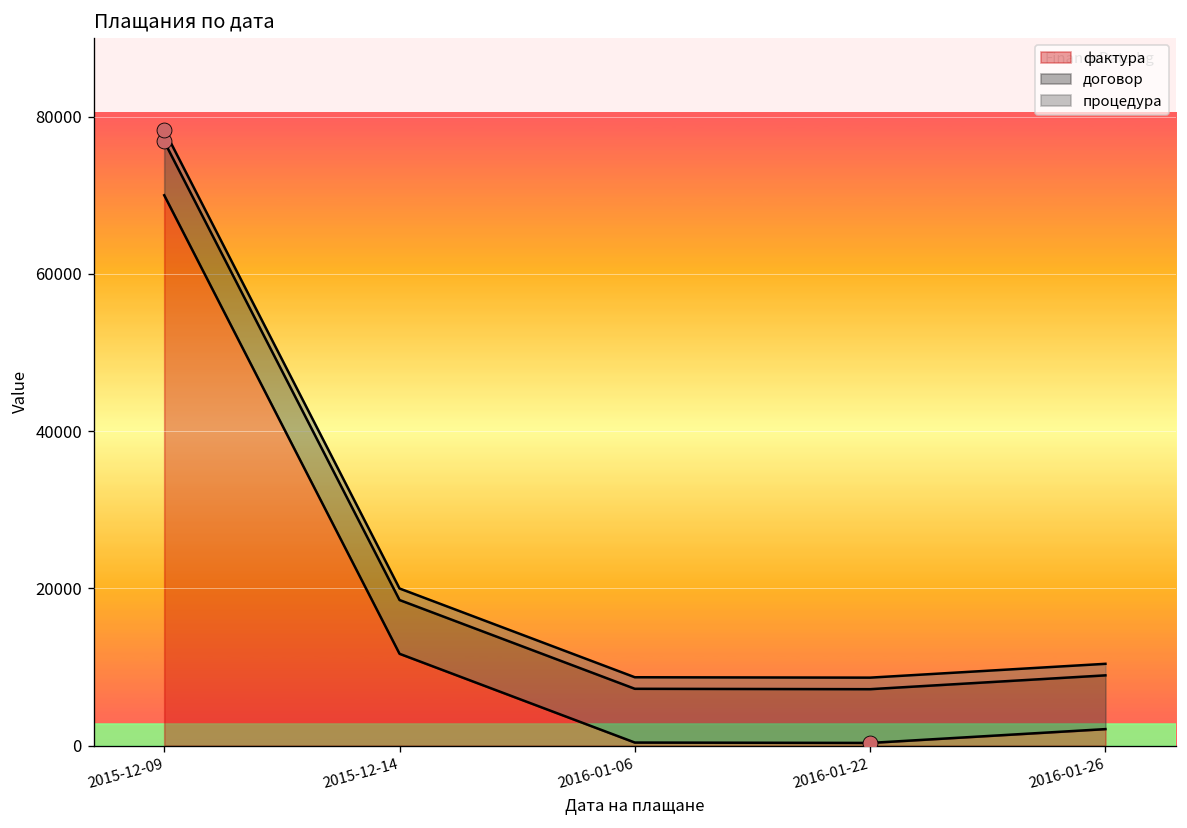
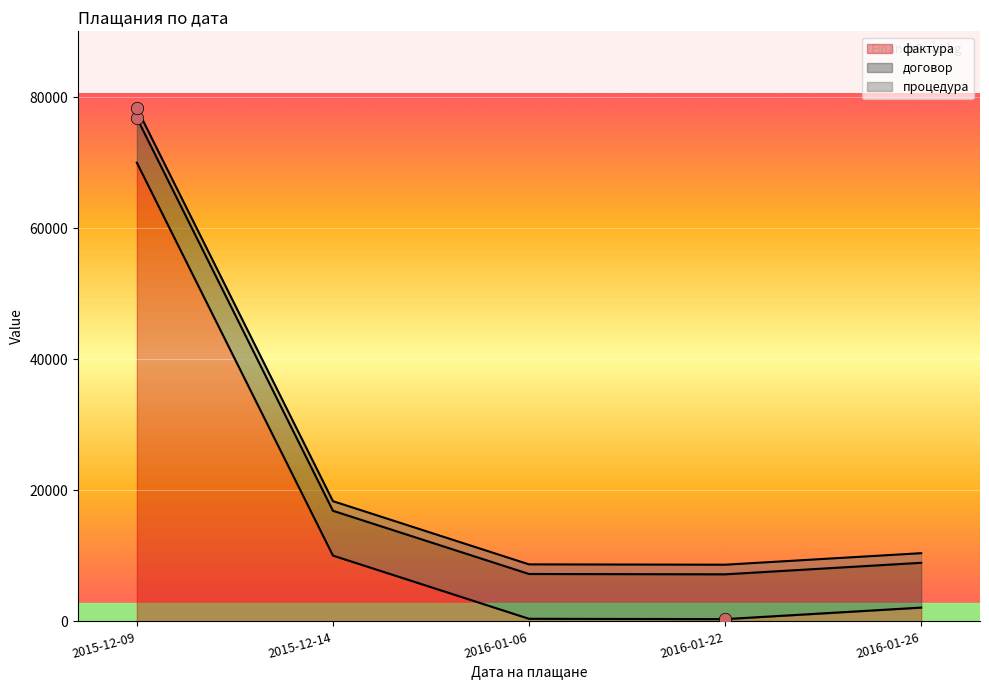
фактура, 2015-12-14: 12000 -> 10000
